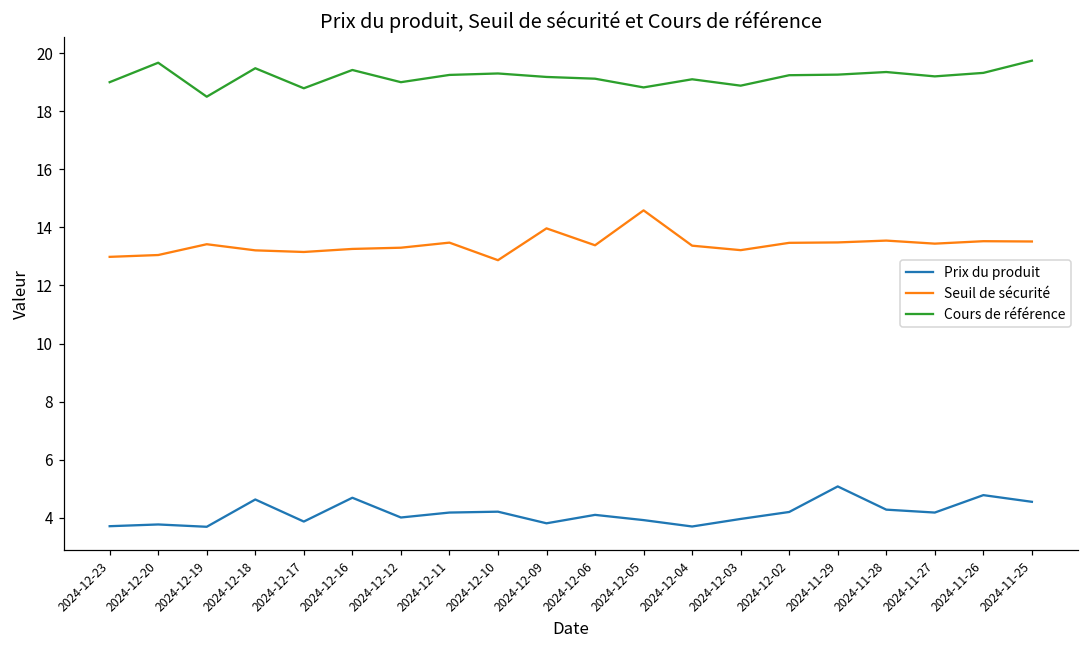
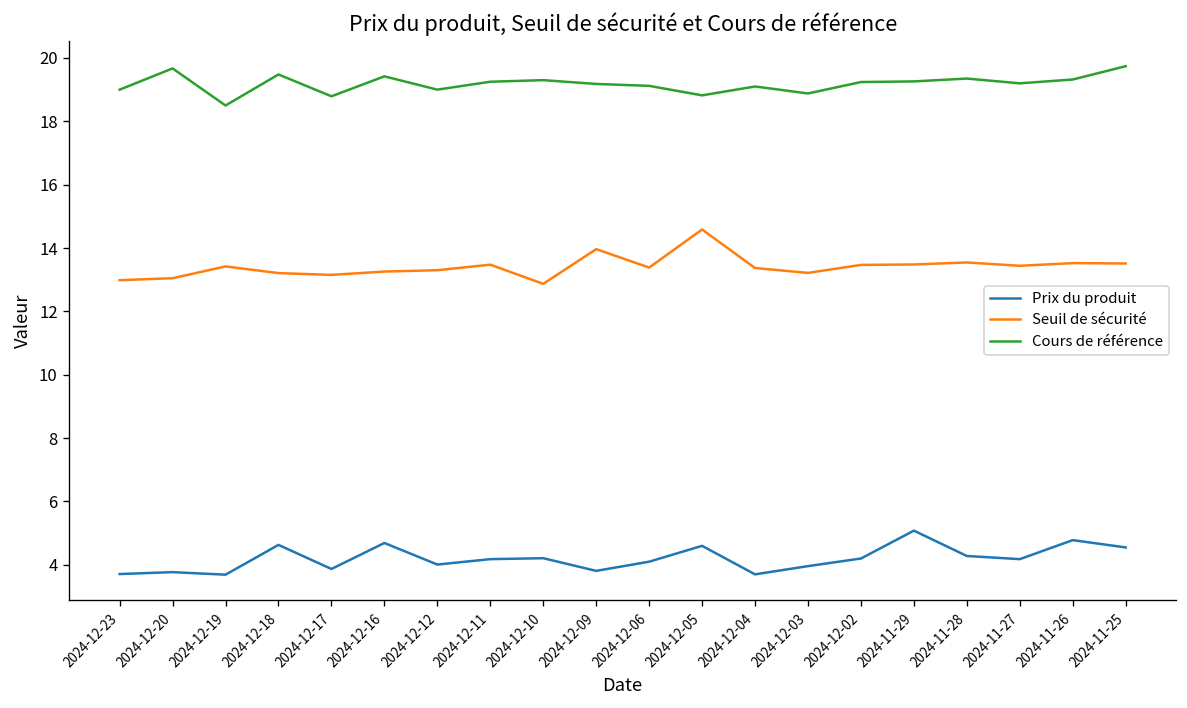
Prix du produit, 2024-12-05: 3.9 -> 4.6
